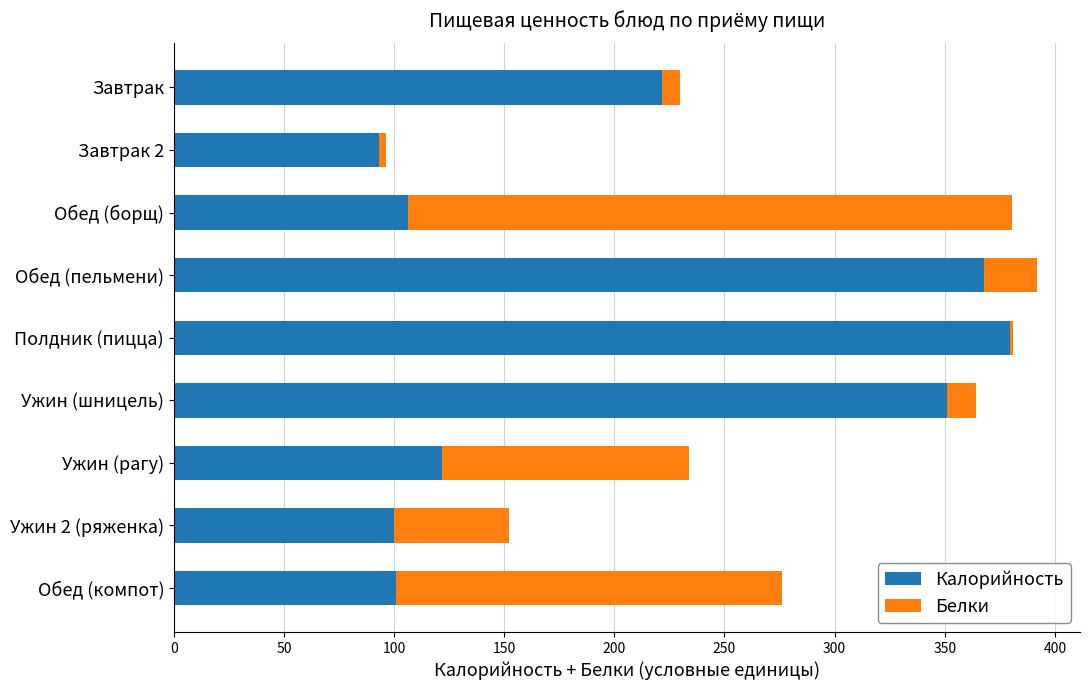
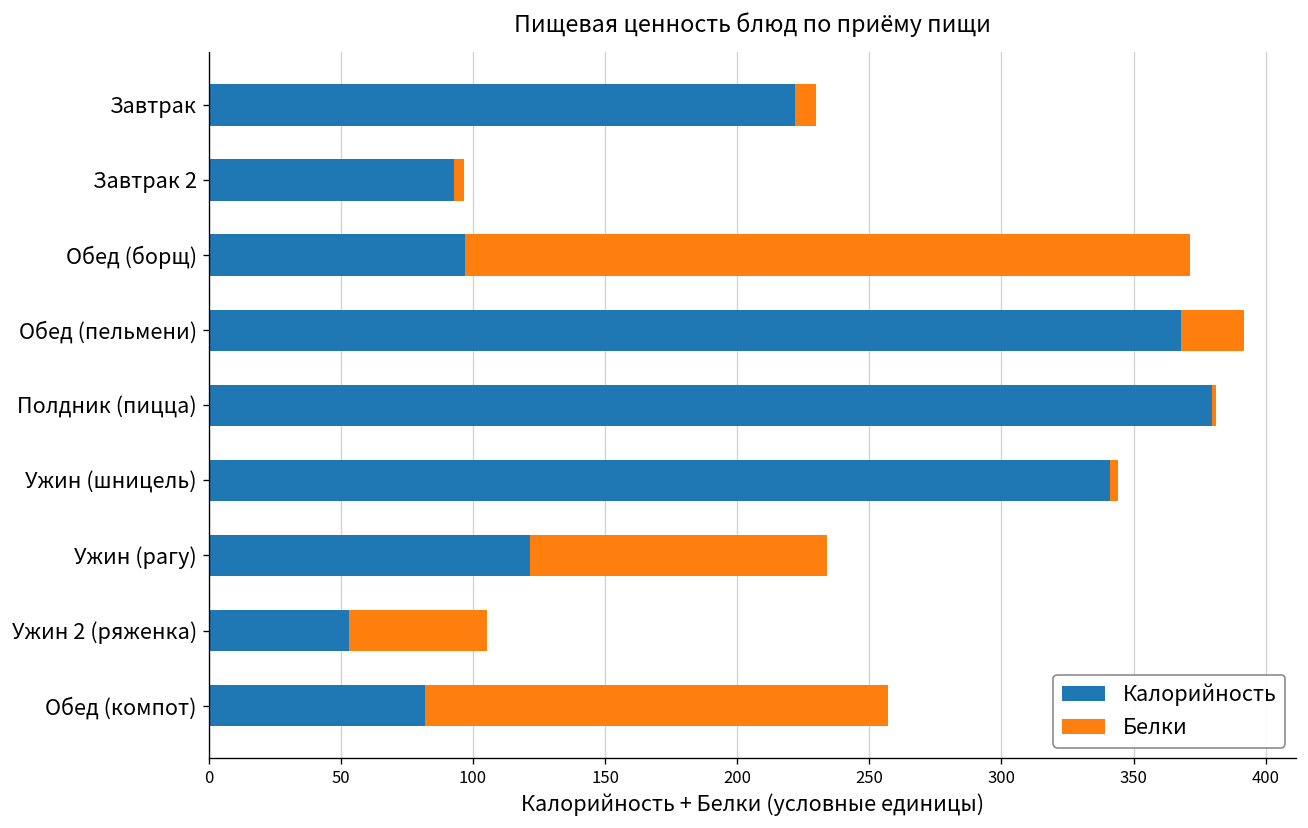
Калорийность, Обед (борщ): 106 -> 97
Калорийность, Ужин (шницель): 351 -> 341
Белки, Ужин (шницель): 13 -> 3
Калорийность, Ужин 2 (ряженка): 100 -> 53
Калорийность, Обед (компот): 101 -> 82
